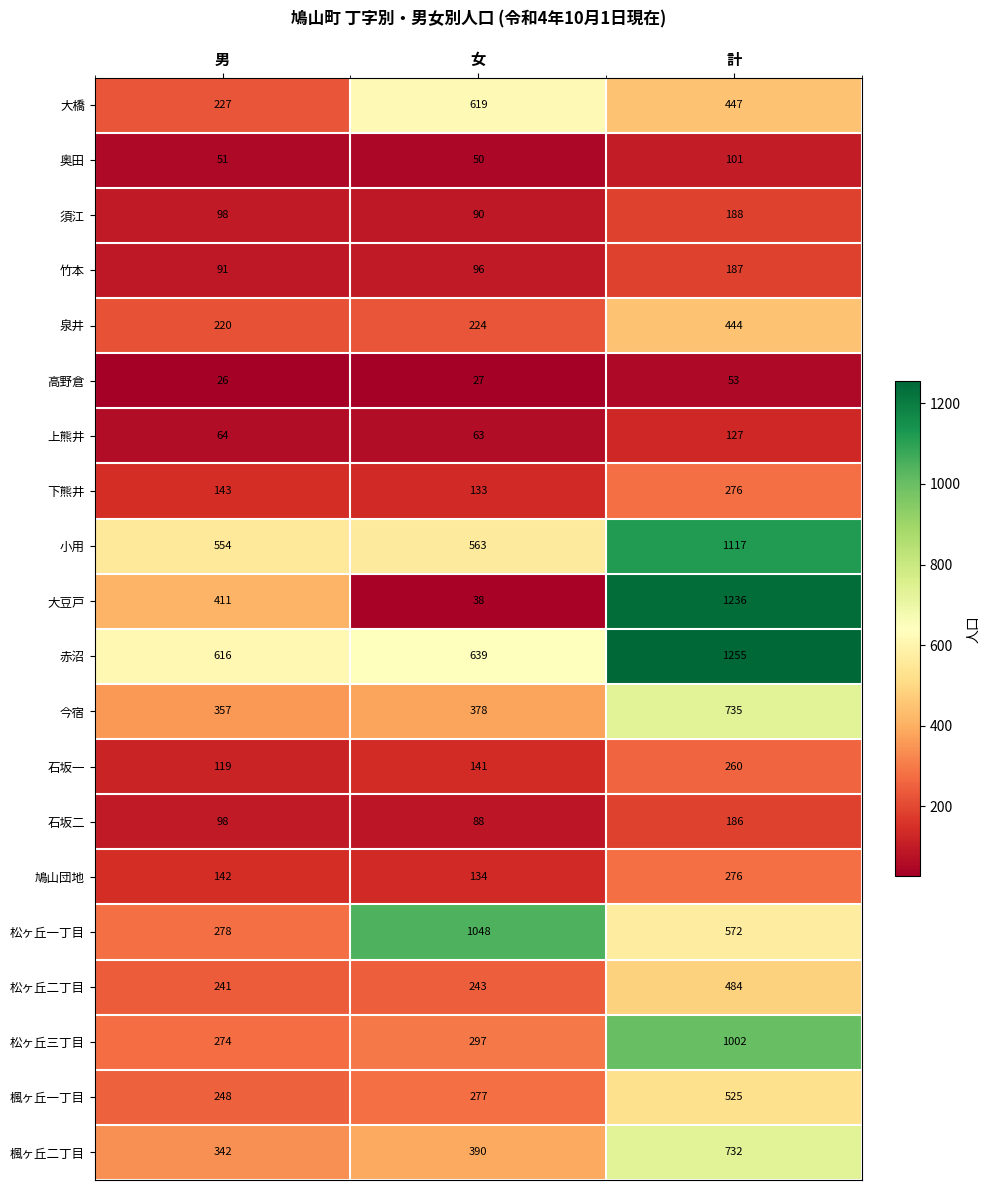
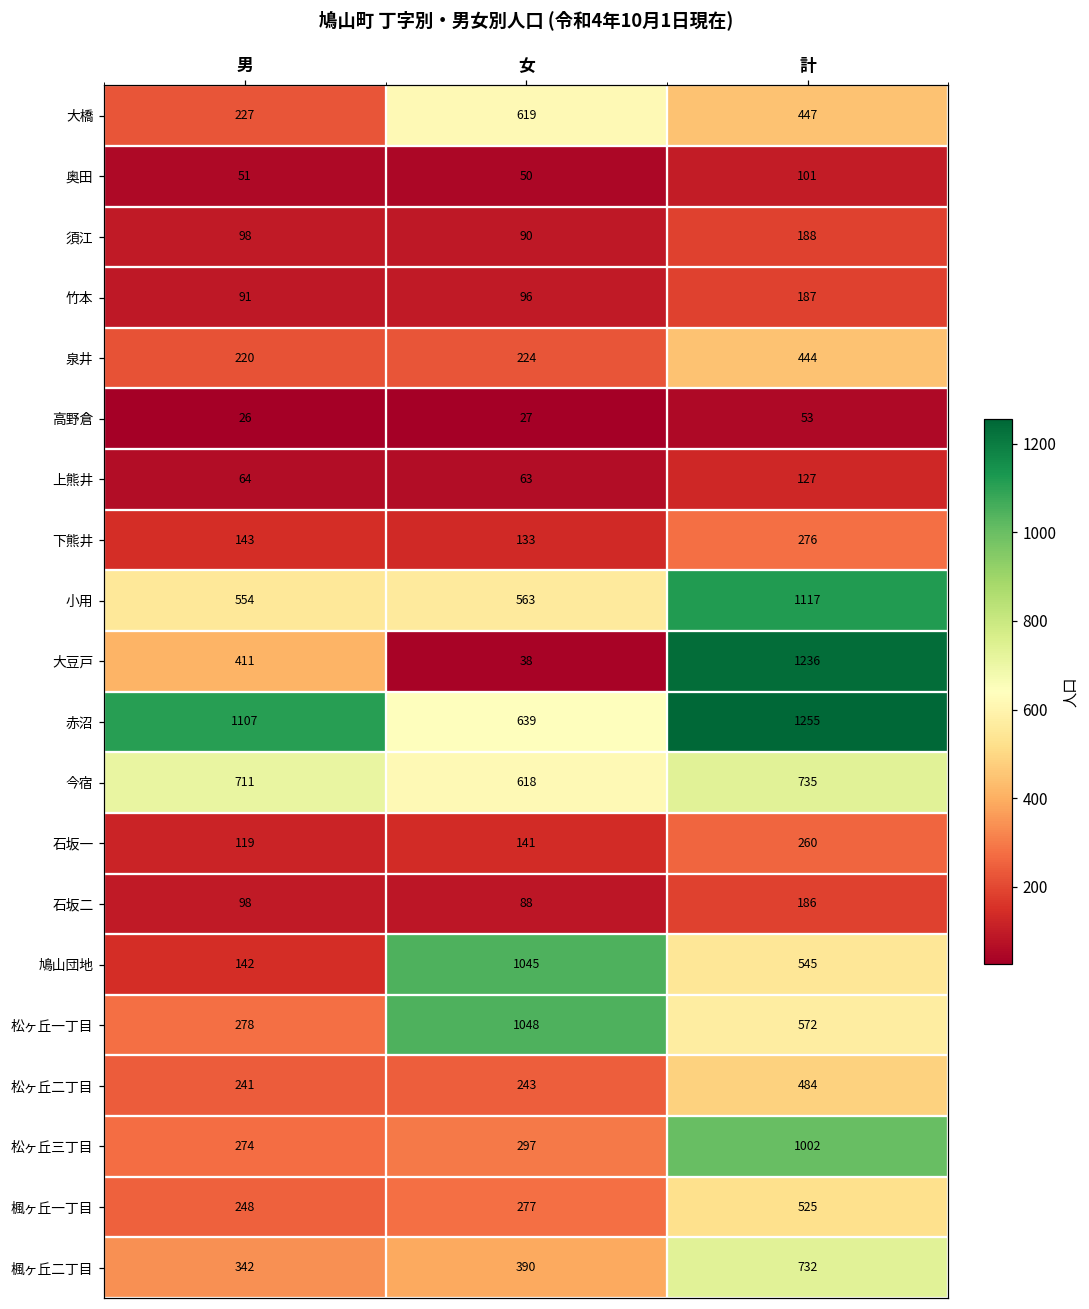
赤沼, 男: 616 -> 1107
今宿, 男: 357 -> 711
今宿, 女: 378 -> 618
鳩山団地, 女: 134 -> 1045
鳩山団地, 計: 276 -> 545
